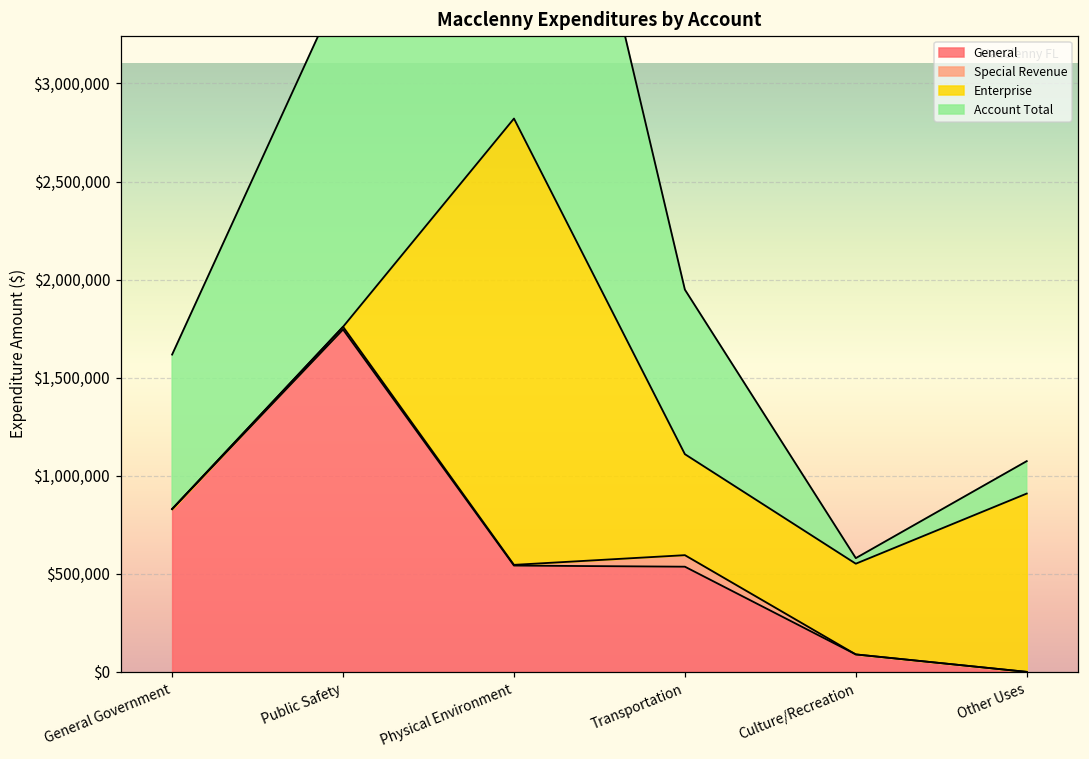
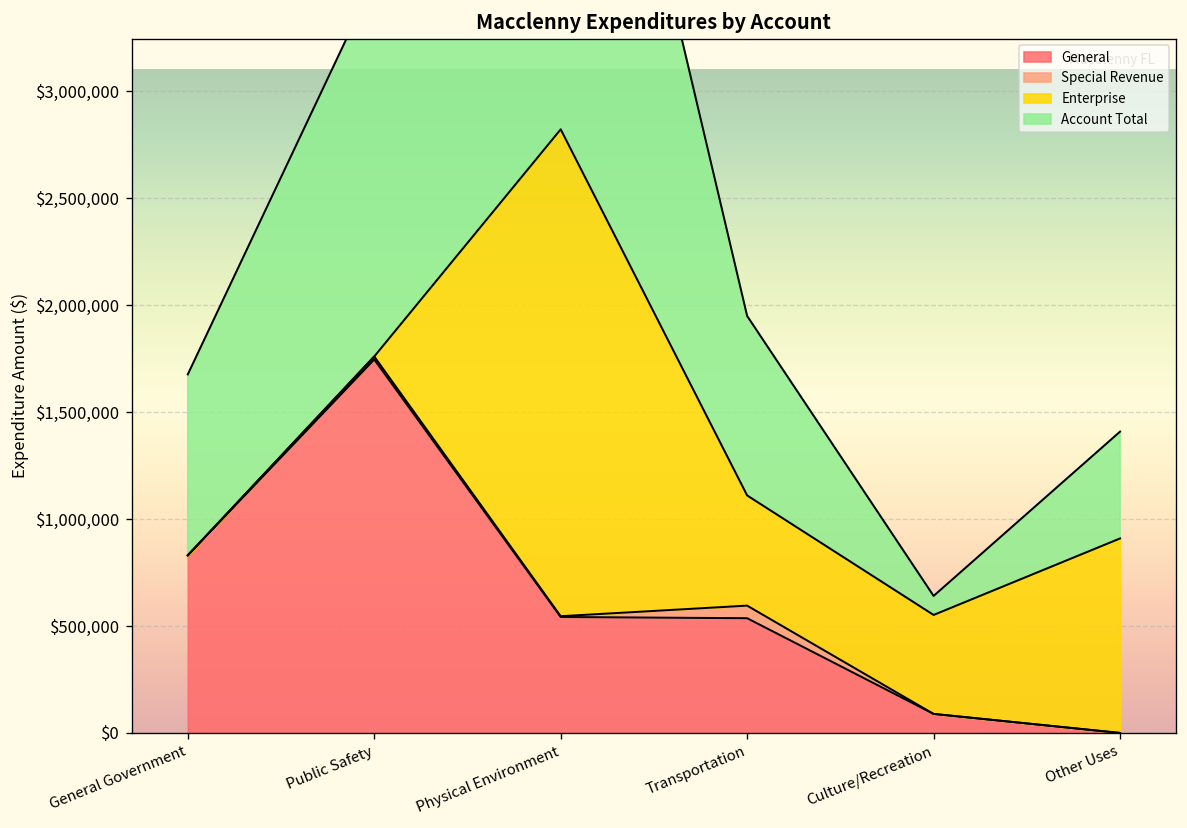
Account Total, General Government: $790,000 -> $850,000
Account Total, Culture/Recreation: $30,000 -> $90,000
Account Total, Other Uses: $170,000 -> $500,000
